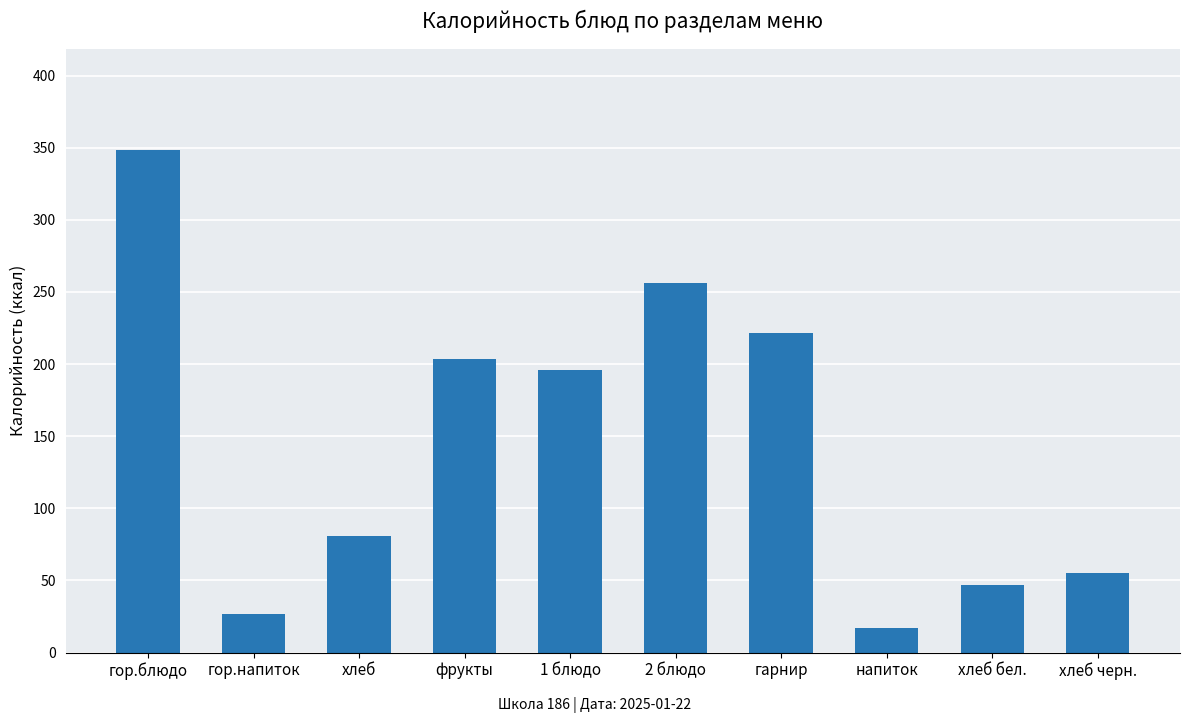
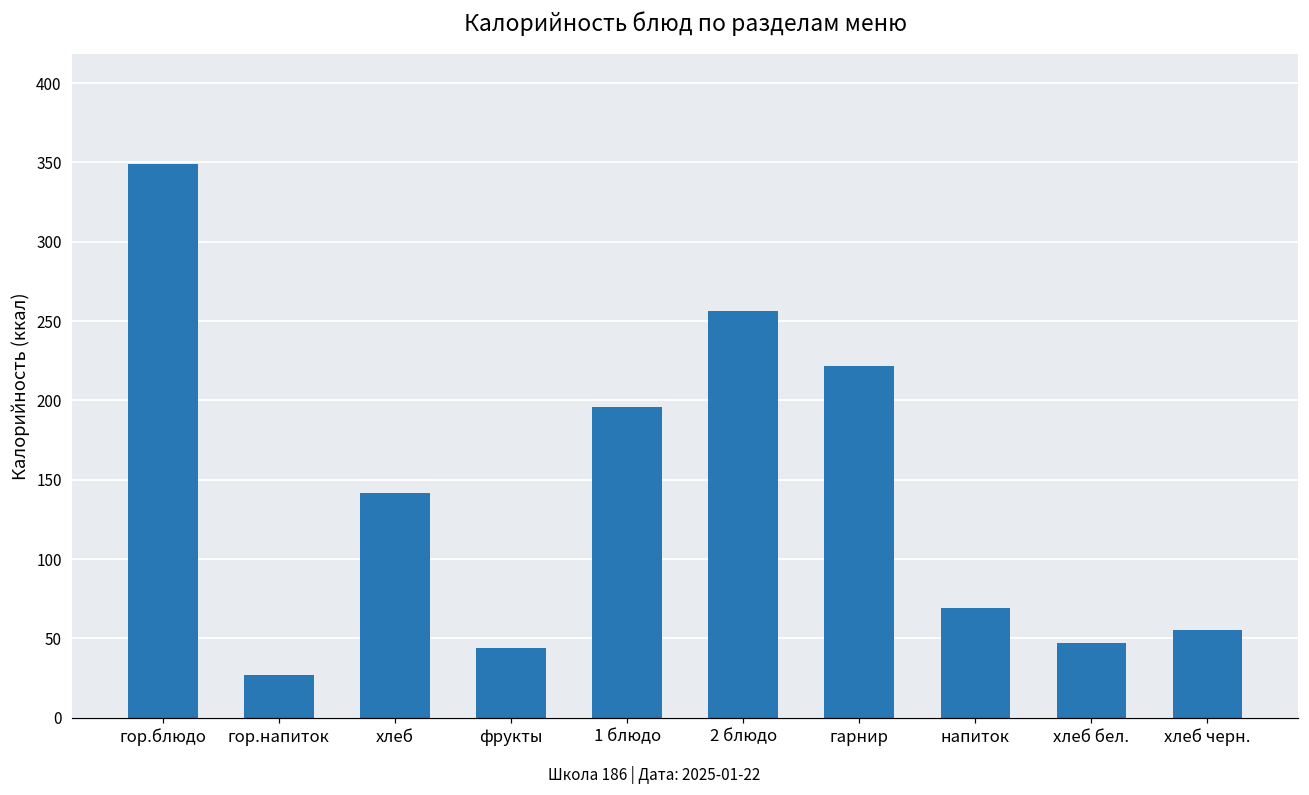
хлеб: 81 -> 142
фрукты: 204 -> 44
напиток: 17 -> 69
